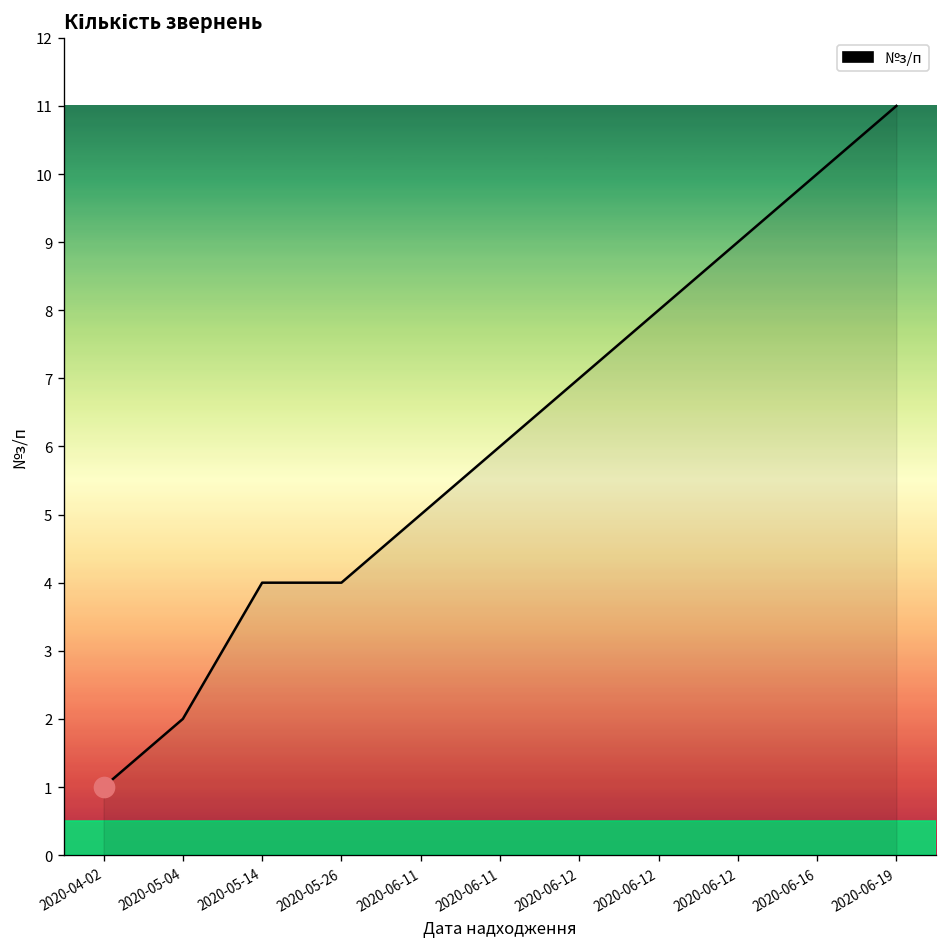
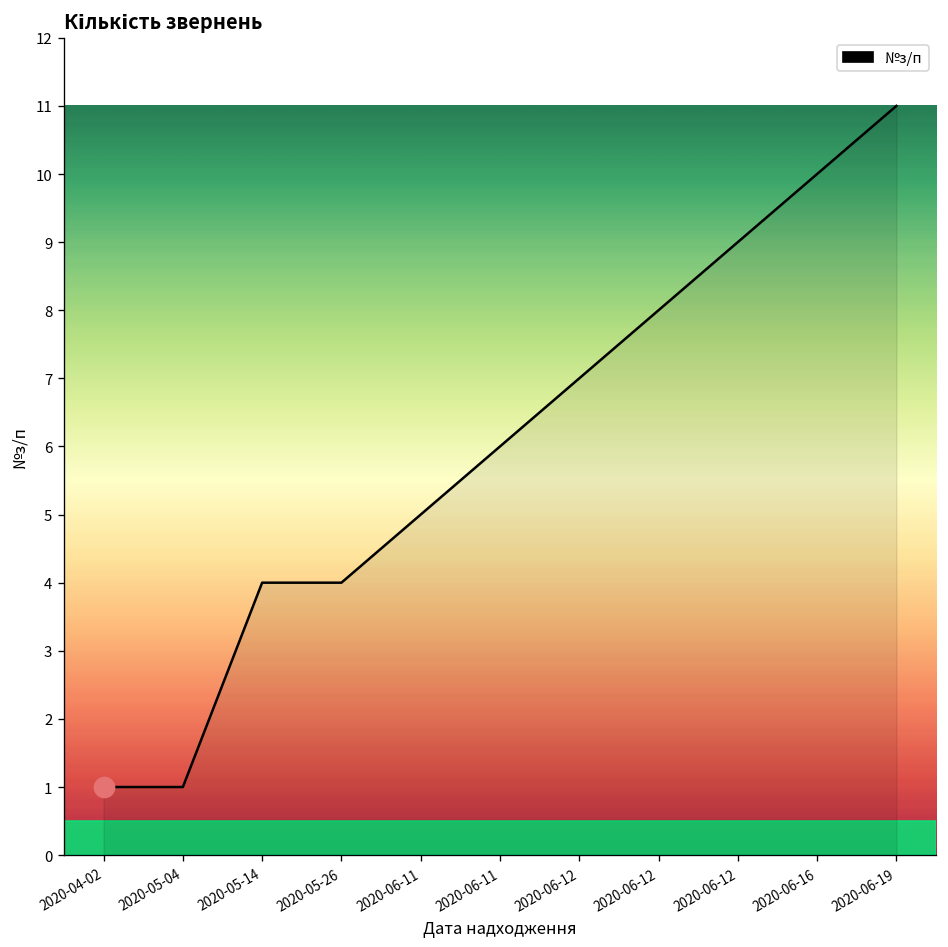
№з/п, 2020-05-04: 2 -> 1
